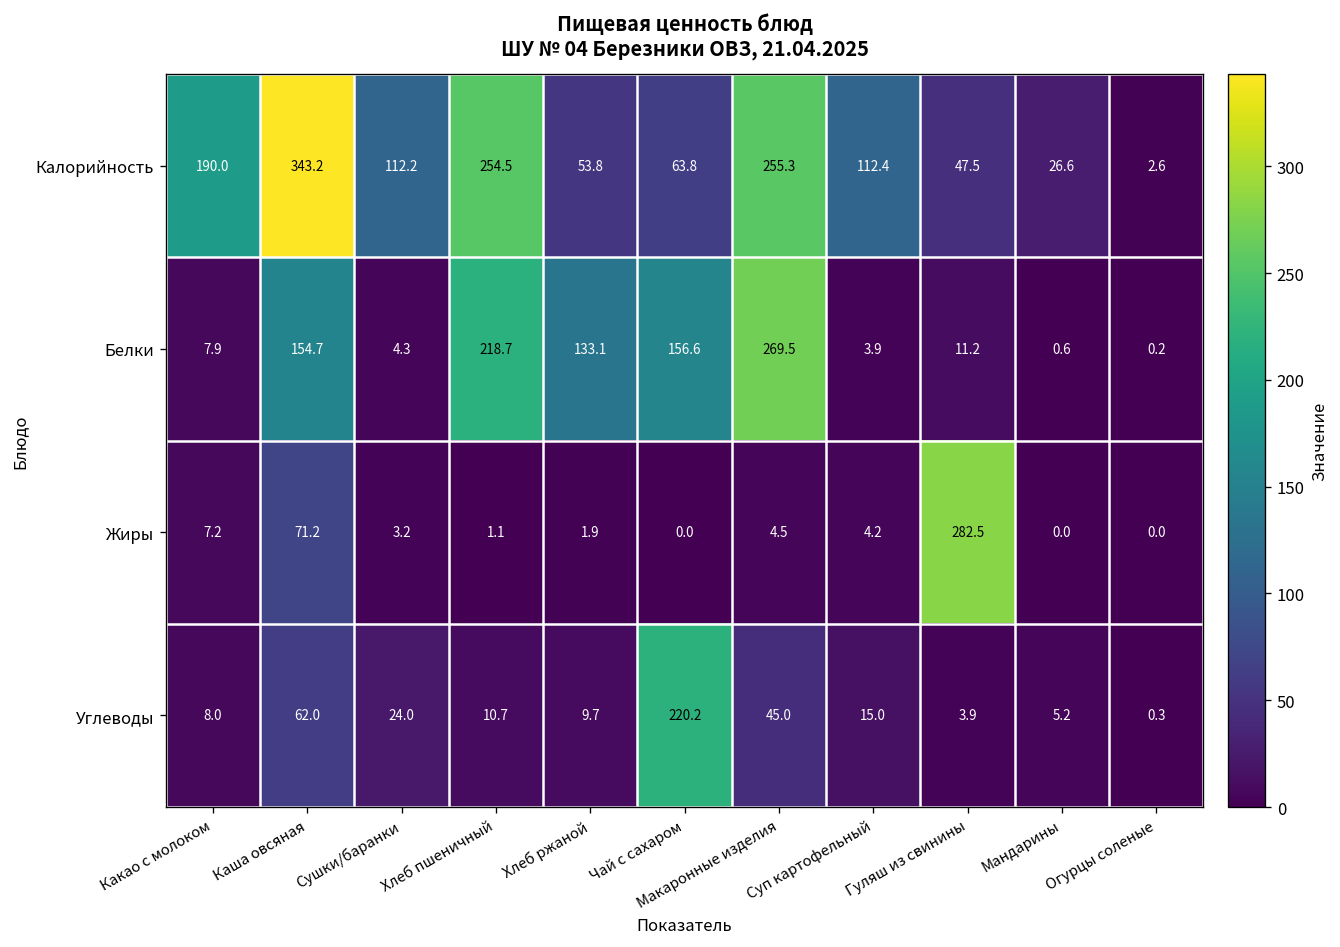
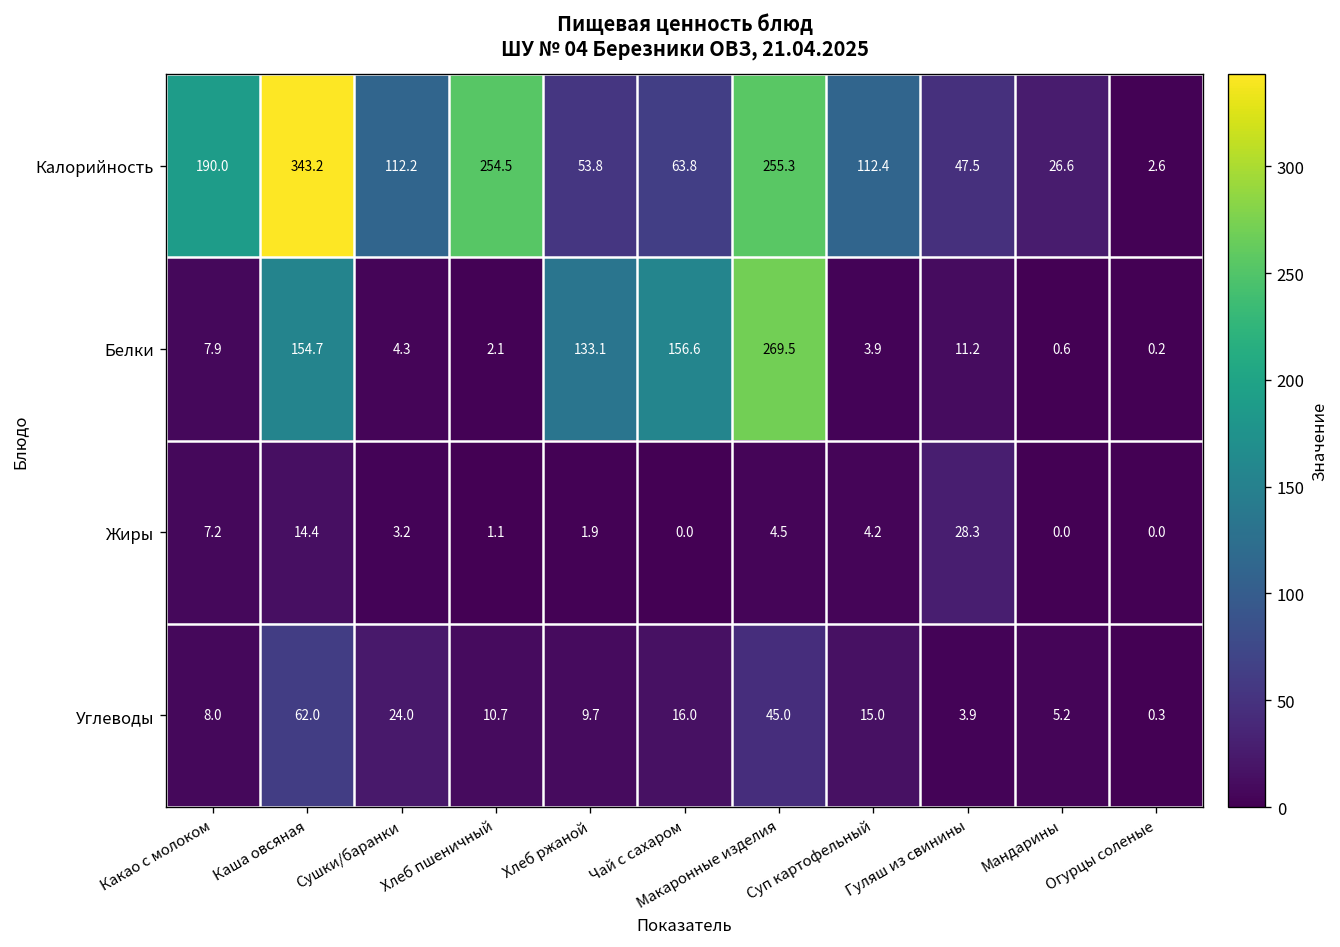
Белки, Хлеб пшеничный: 218.7 -> 2.1
Жиры, Каша овсяная: 71.2 -> 14.4
Жиры, Гуляш из свинины: 282.5 -> 28.3
Углеводы, Чай с сахаром: 220.2 -> 16.0
